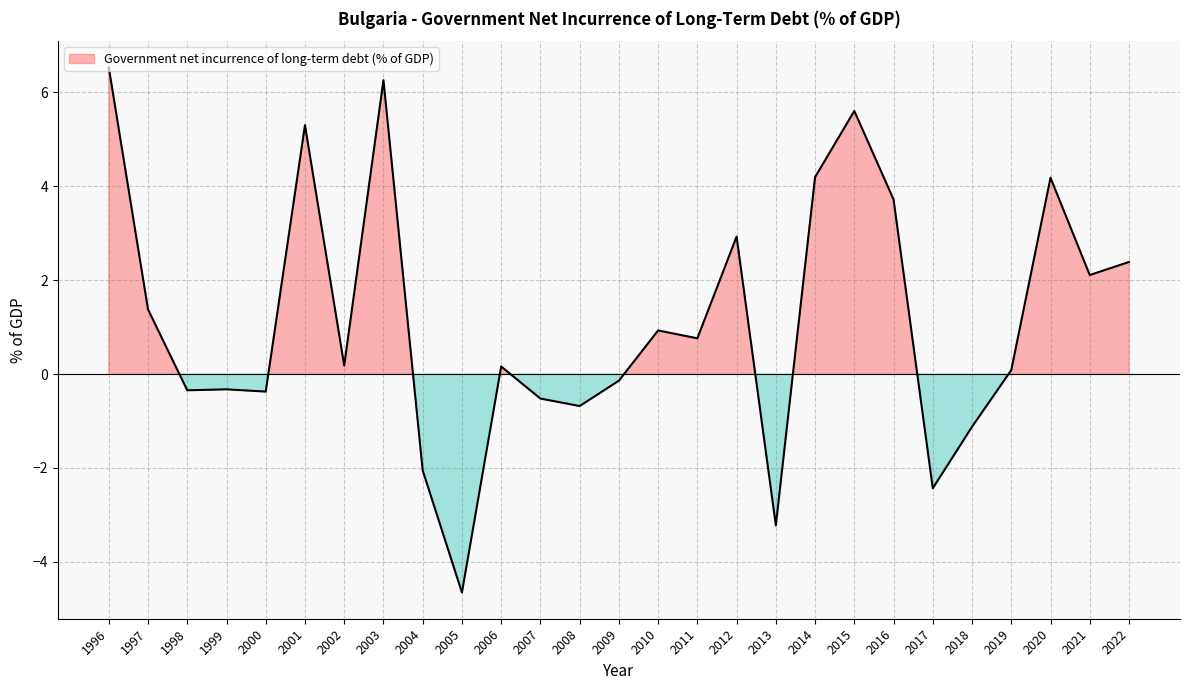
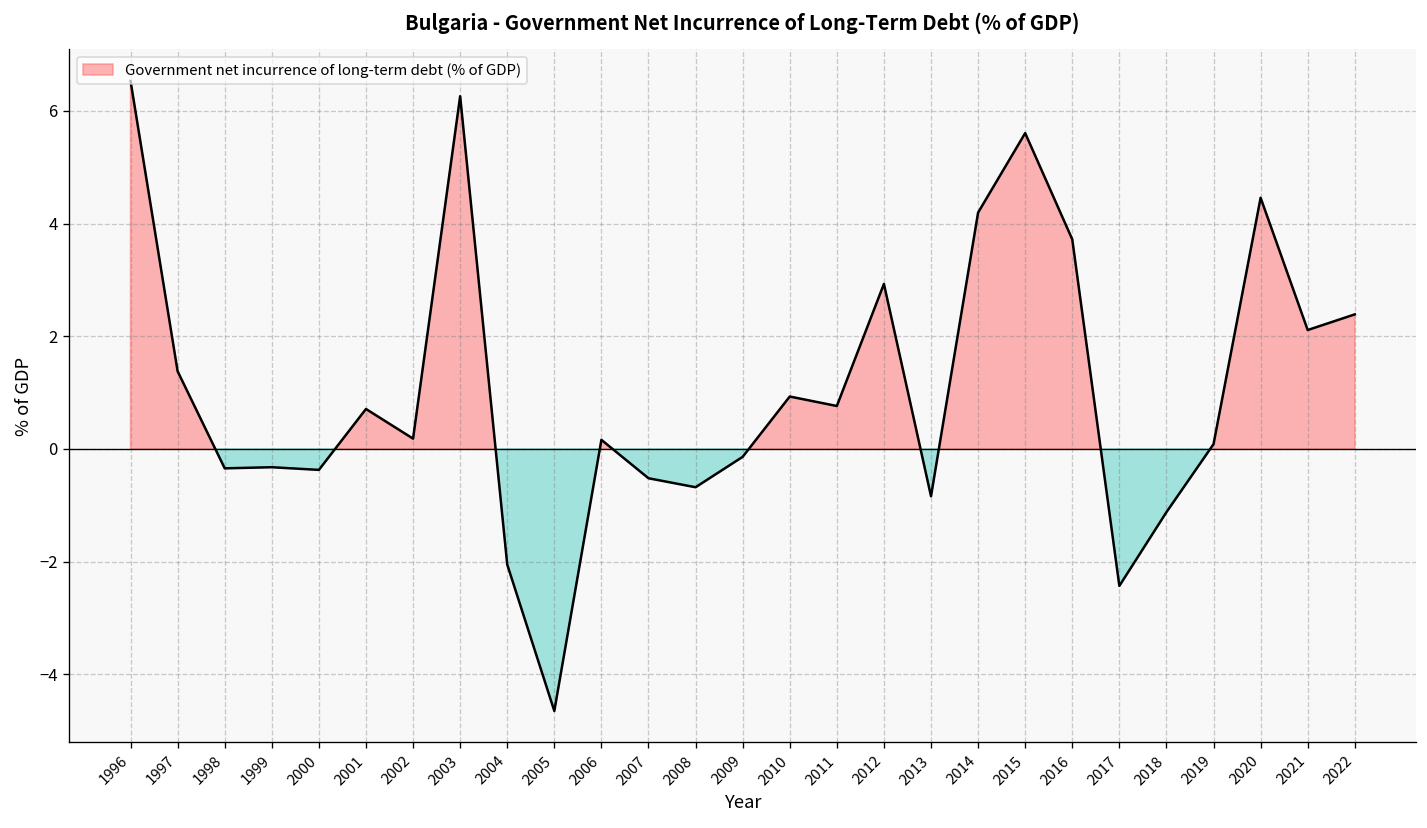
2001: 5.3 -> 0.7
2013: -3.2 -> -0.8
2020: 4.2 -> 4.5
